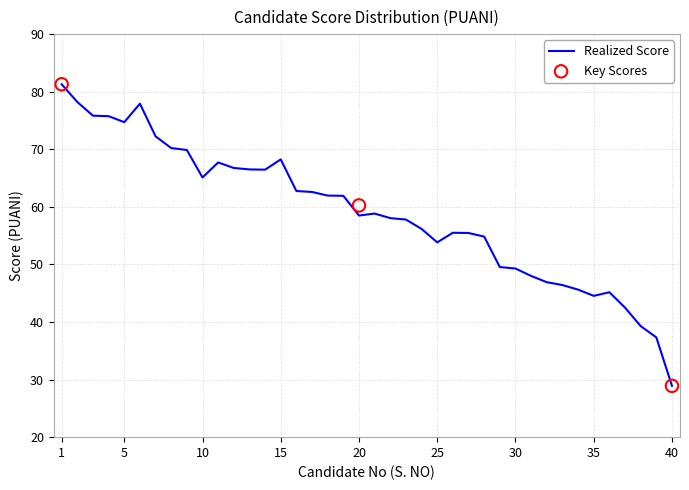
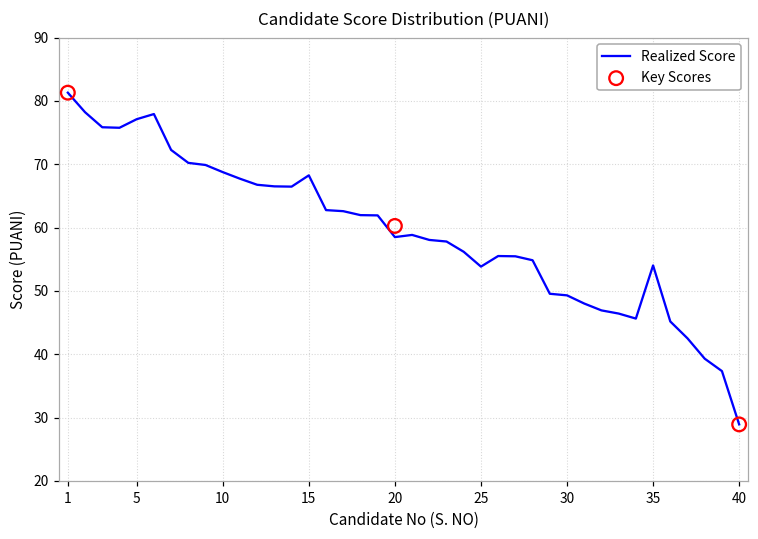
Realized Score, 5: 75 -> 77
Realized Score, 10: 65 -> 69
Realized Score, 35: 45 -> 54
